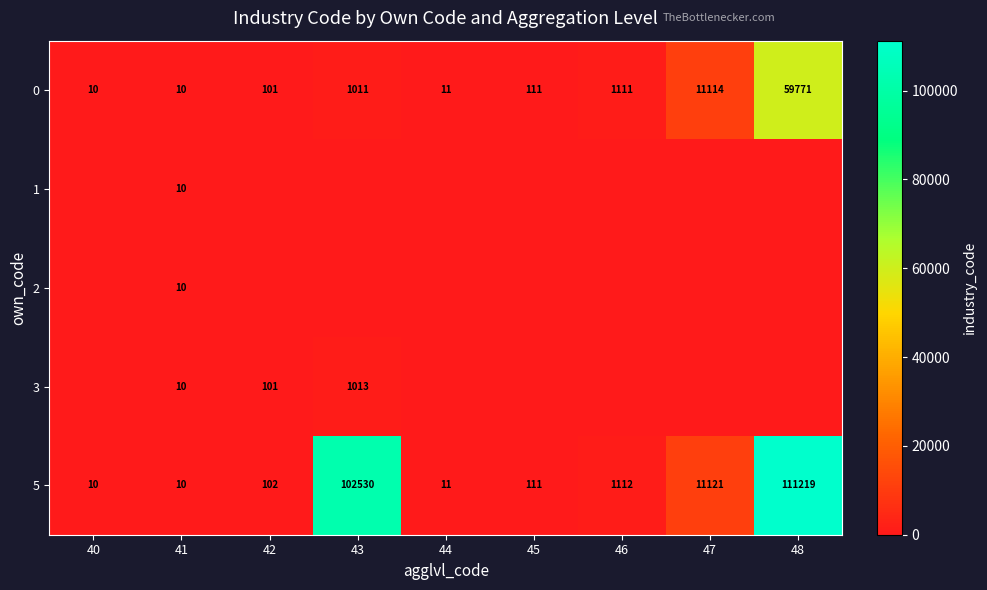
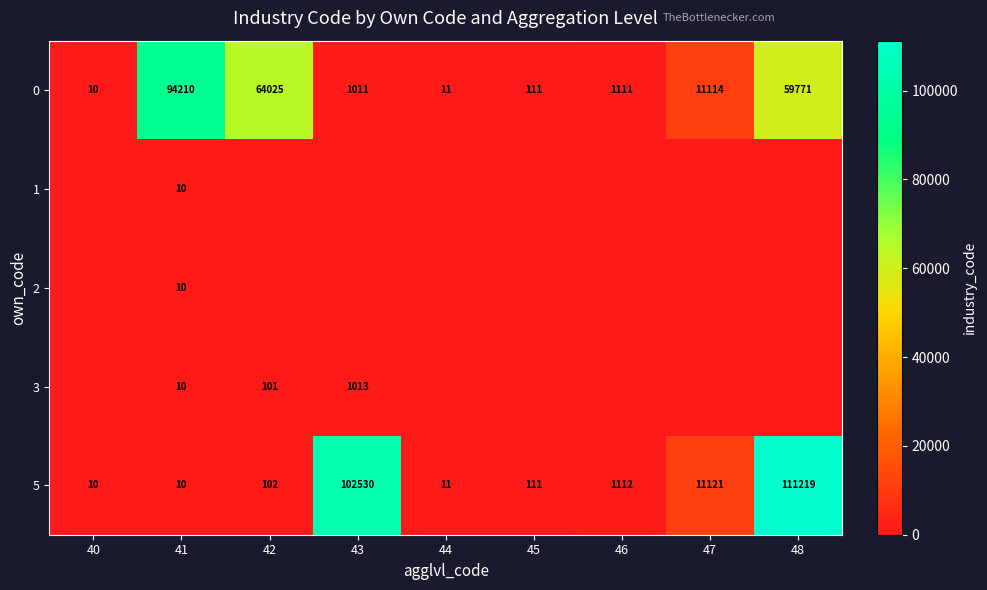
0, 41: 10 -> 94210
0, 42: 101 -> 64025
